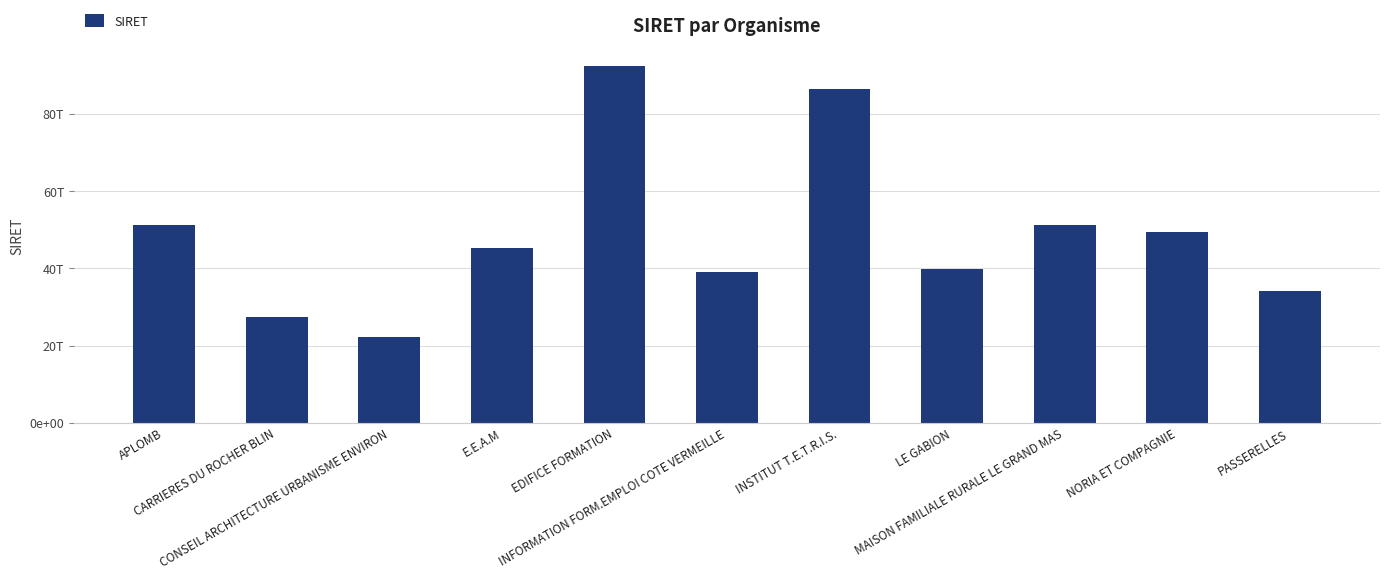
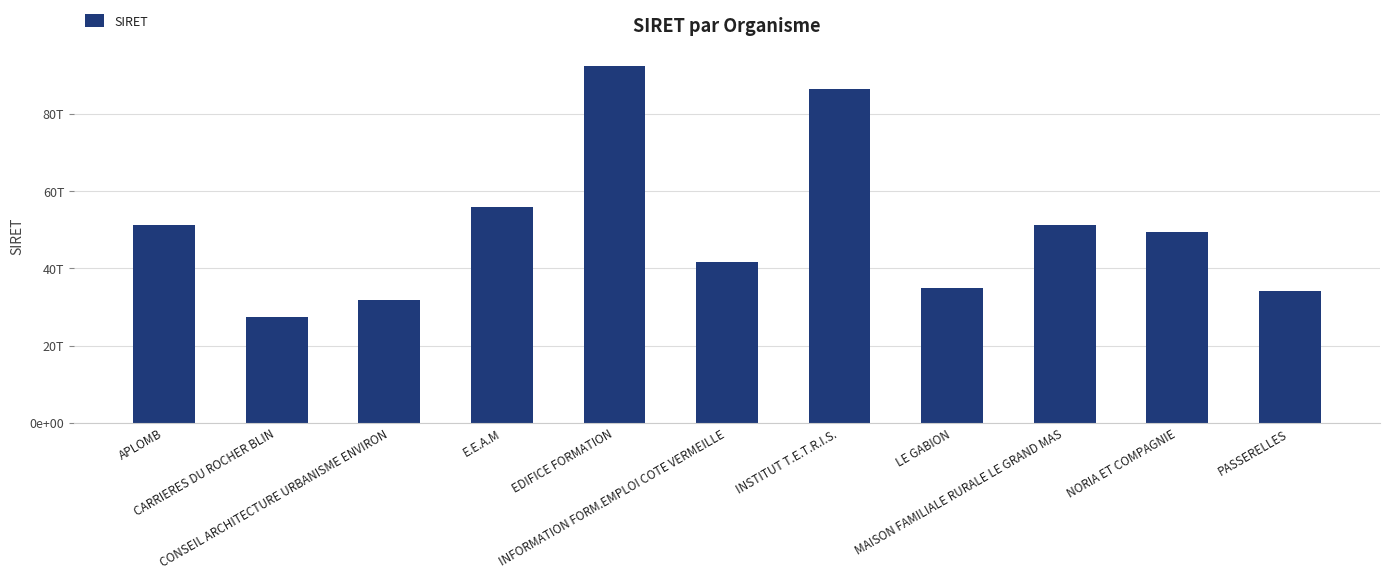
CONSEIL ARCHITECTURE URBANISME ENVIRON: 22T -> 32T
E.E.A.M: 45T -> 56T
INFORMATION FORM.EMPLOI COTE VERMEILLE: 39T -> 42T
LE GABION: 40T -> 35T
